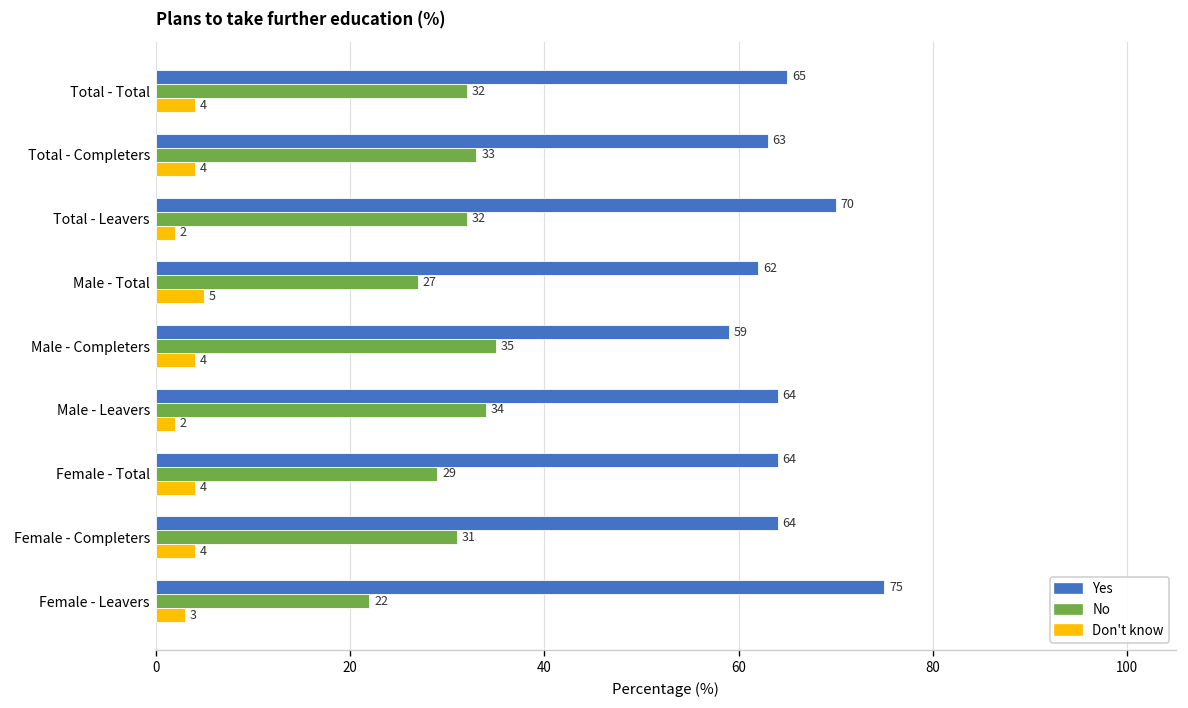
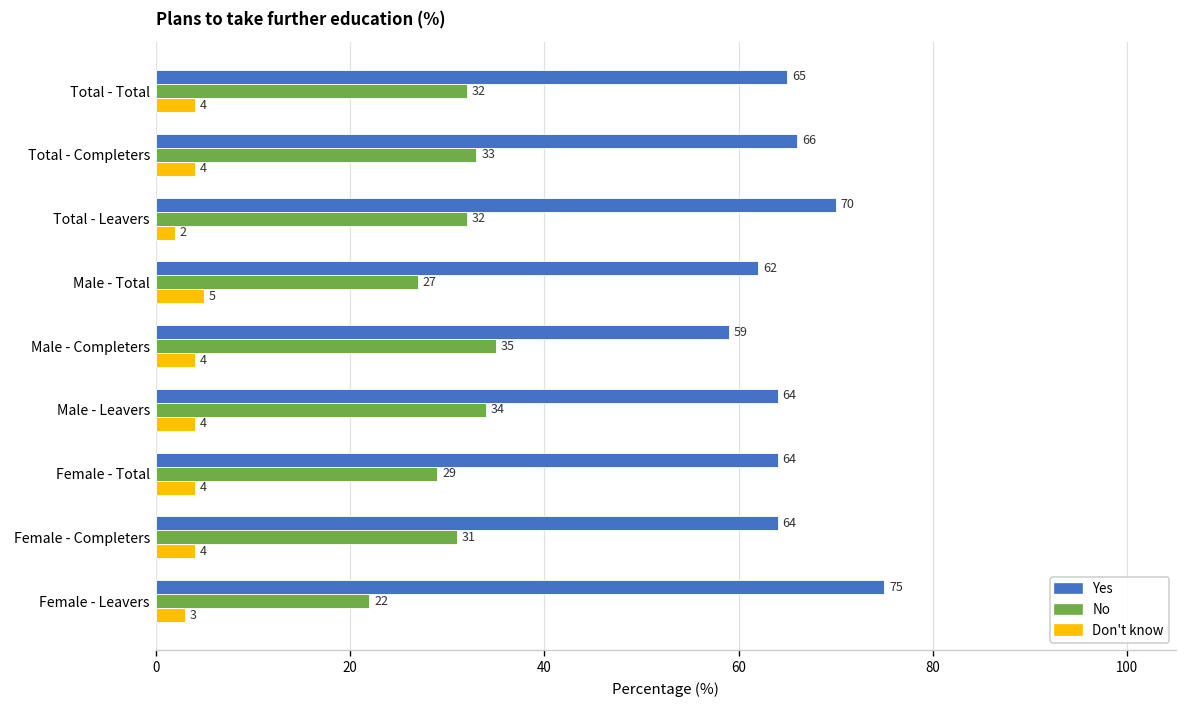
Yes, Total - Completers: 63 -> 66
Don't know, Male - Leavers: 2 -> 4
